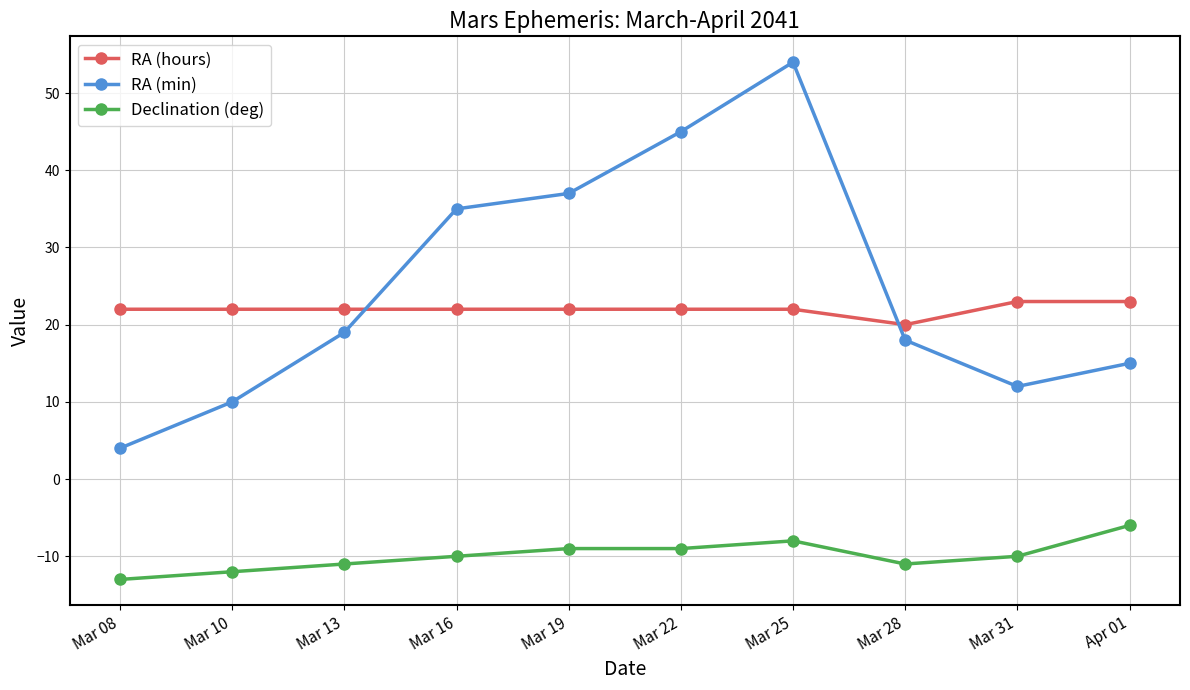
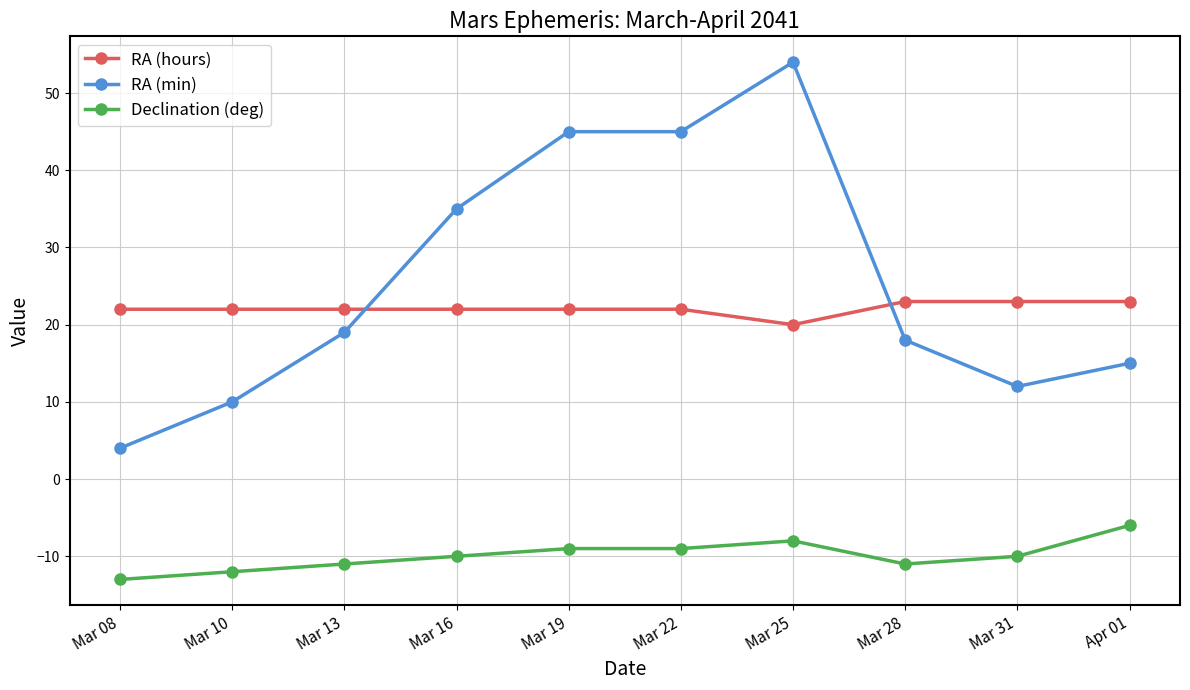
RA (min), Mar 19: 37 -> 45
RA (hours), Mar 25: 22 -> 20
RA (hours), Mar 28: 20 -> 23
